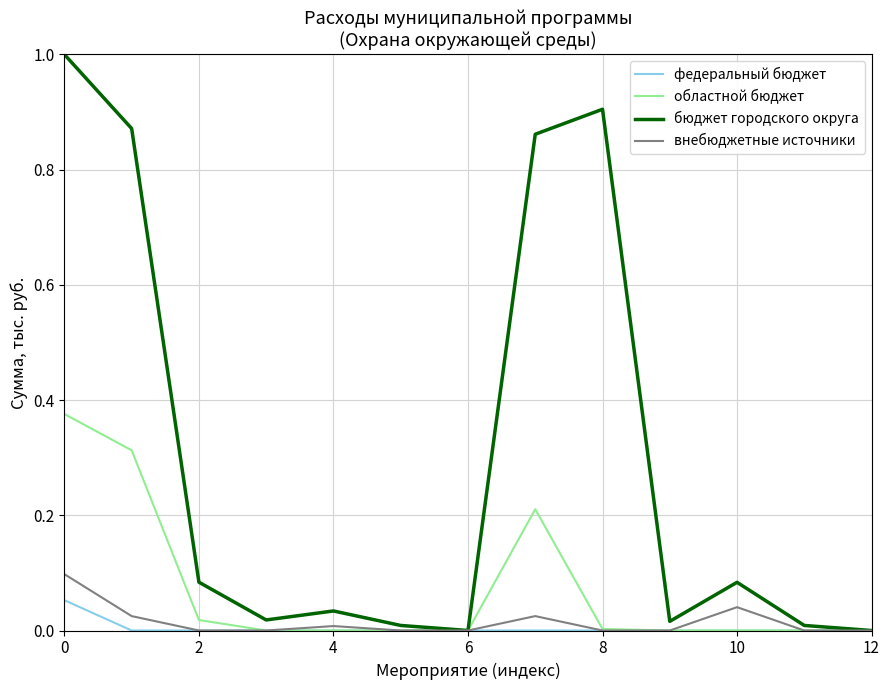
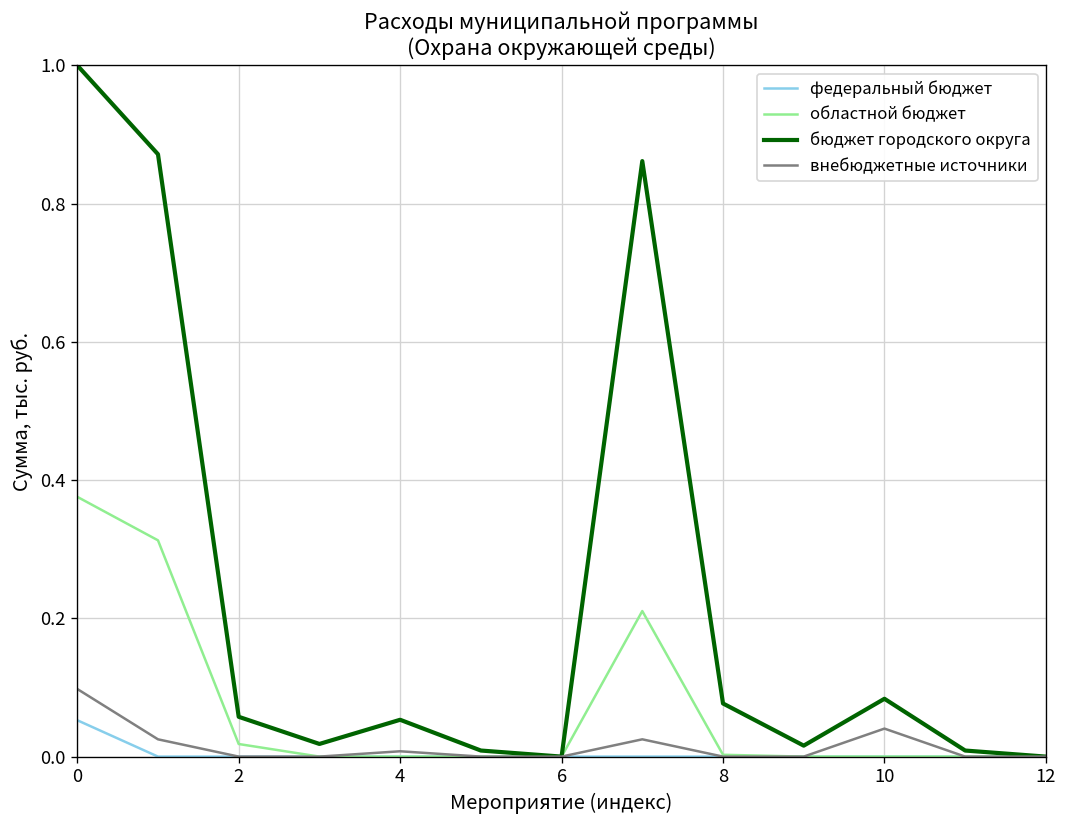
бюджет городского округа, 2: 0.08 -> 0.06
бюджет городского округа, 4: 0.03 -> 0.05
бюджет городского округа, 8: 0.90 -> 0.08
